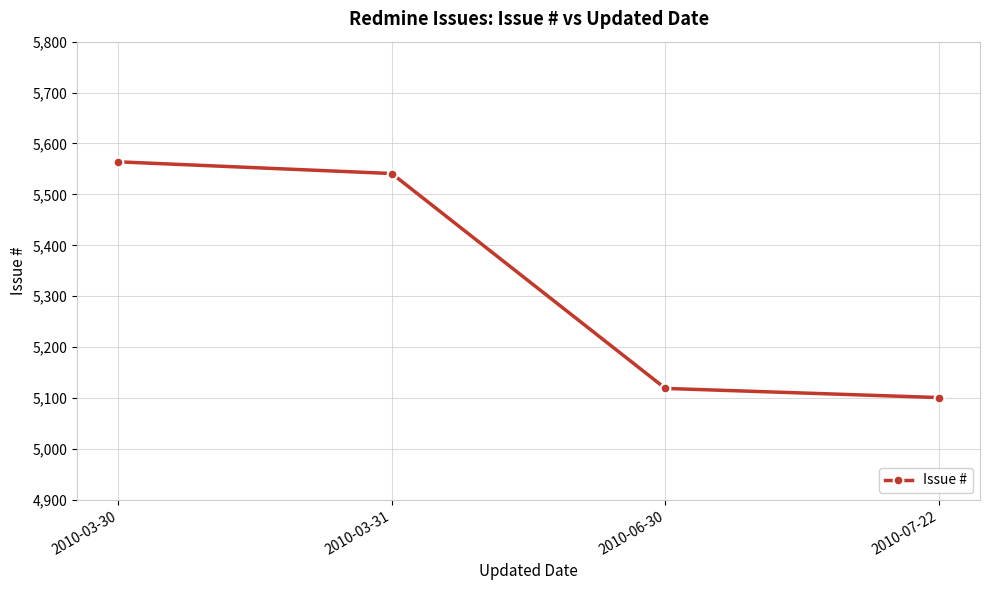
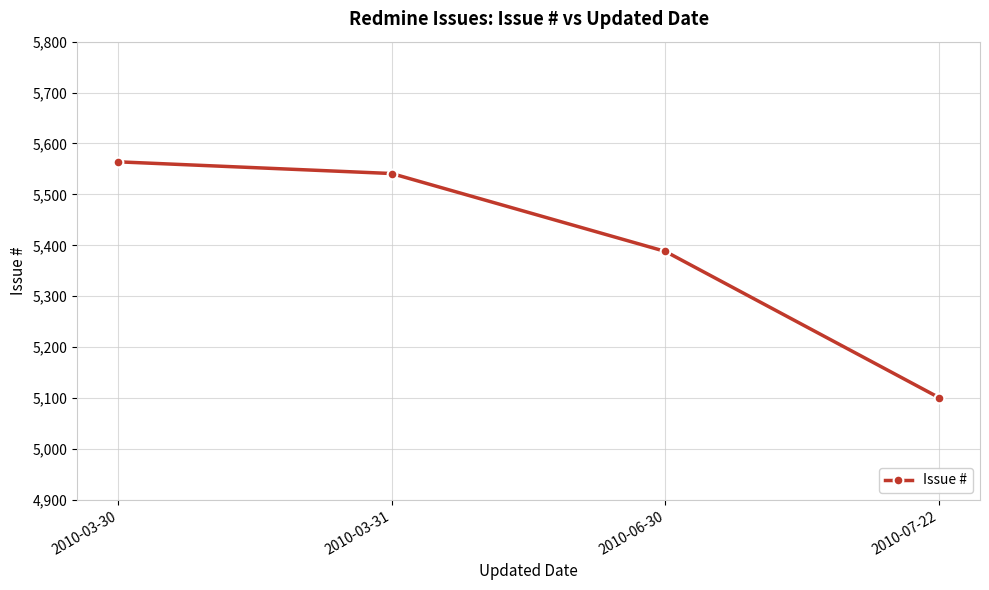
2010-06-30: 5,120 -> 5,390
